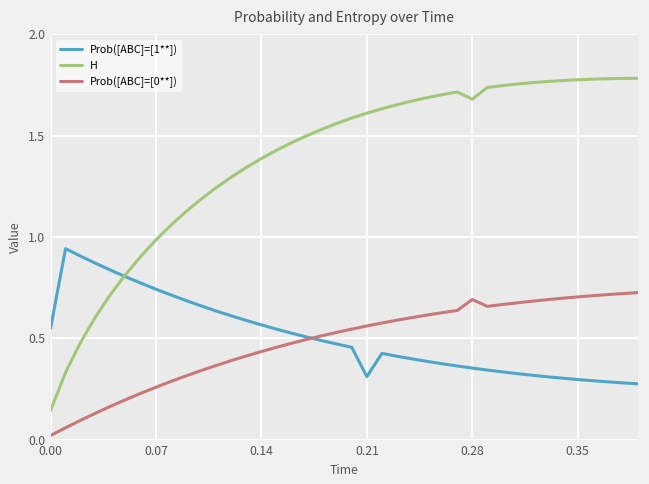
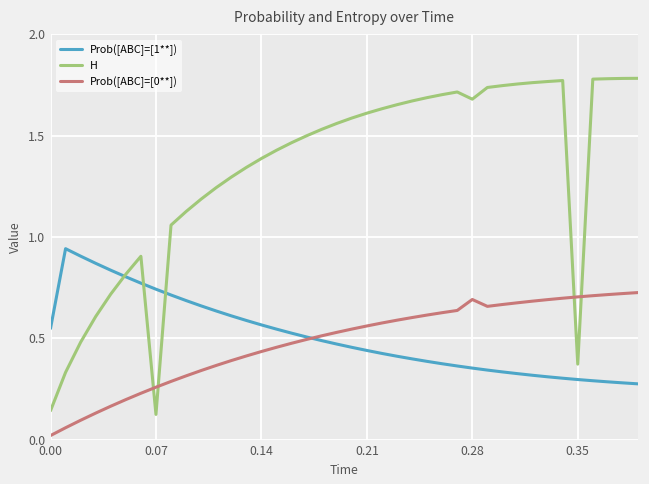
H, 0.07: 0.98 -> 0.12
Prob([ABC]=[1**]), 0.21: 0.31 -> 0.44
H, 0.35: 1.78 -> 0.37
